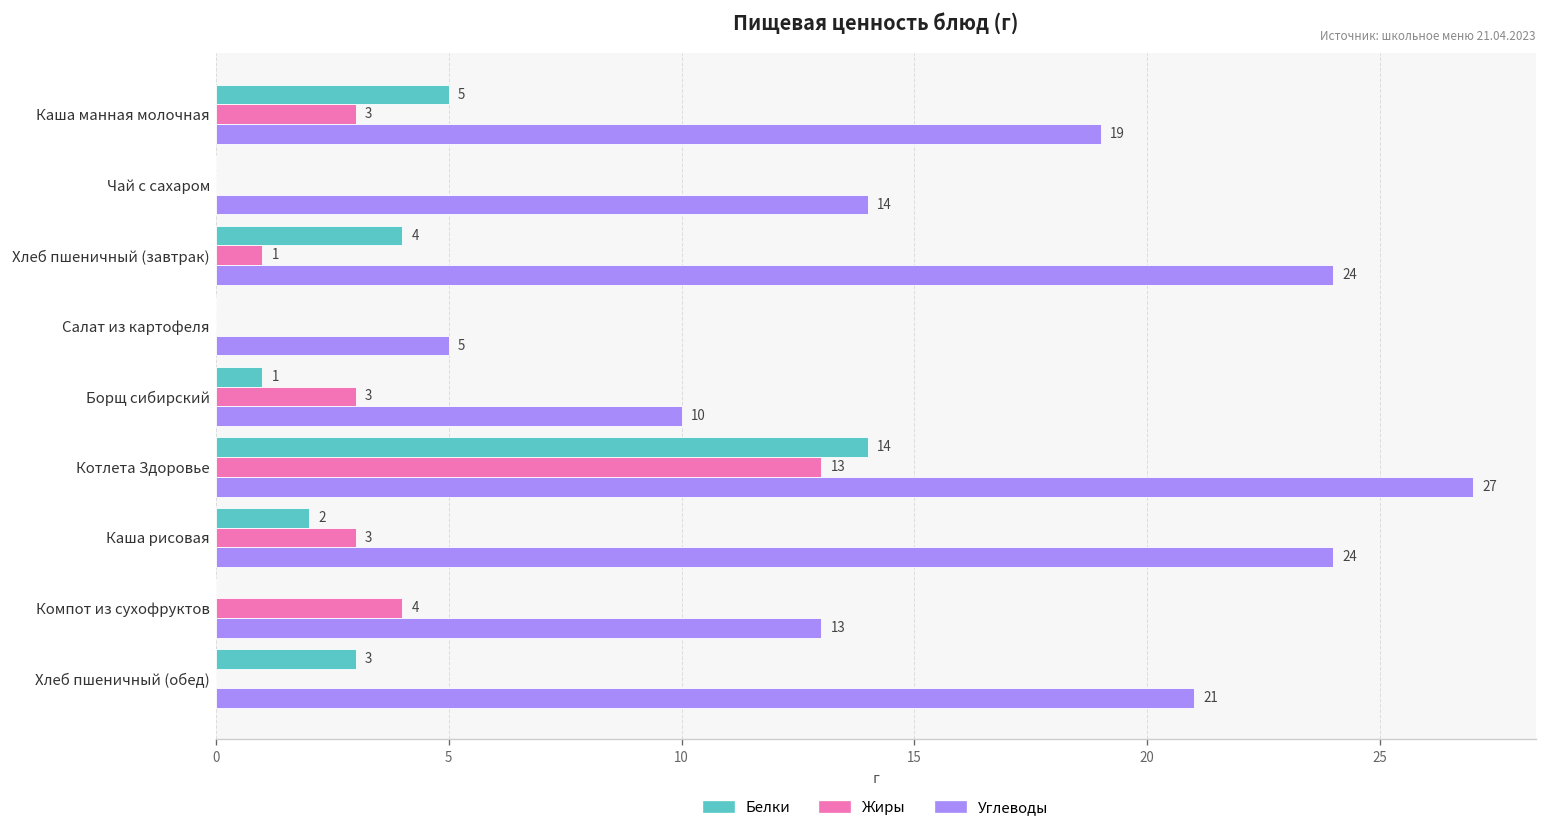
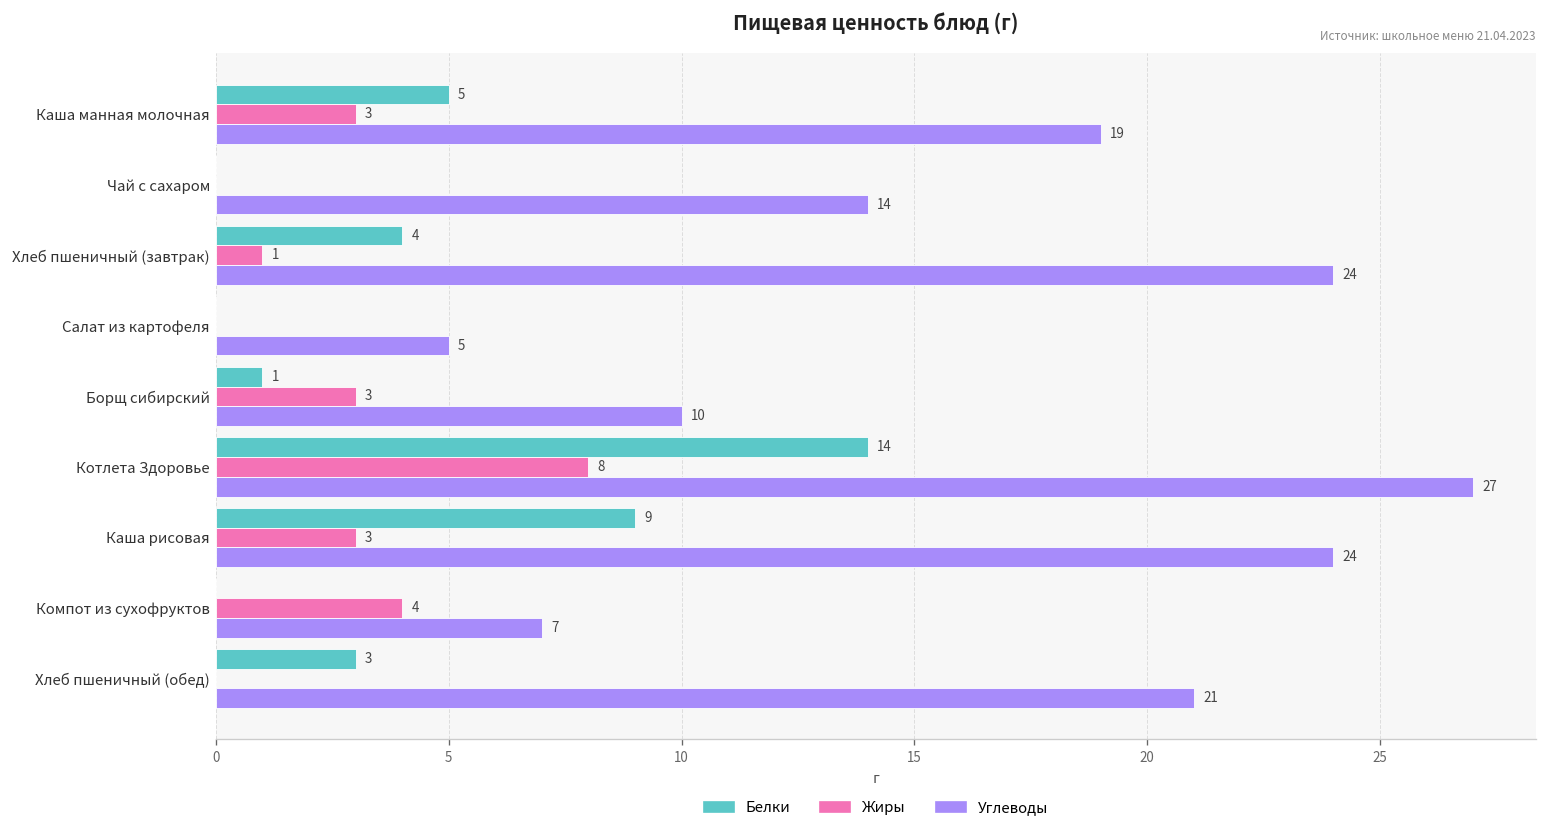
Жиры, Котлета Здоровье: 13 -> 8
Белки, Каша рисовая: 2 -> 9
Углеводы, Компот из сухофруктов: 13 -> 7
